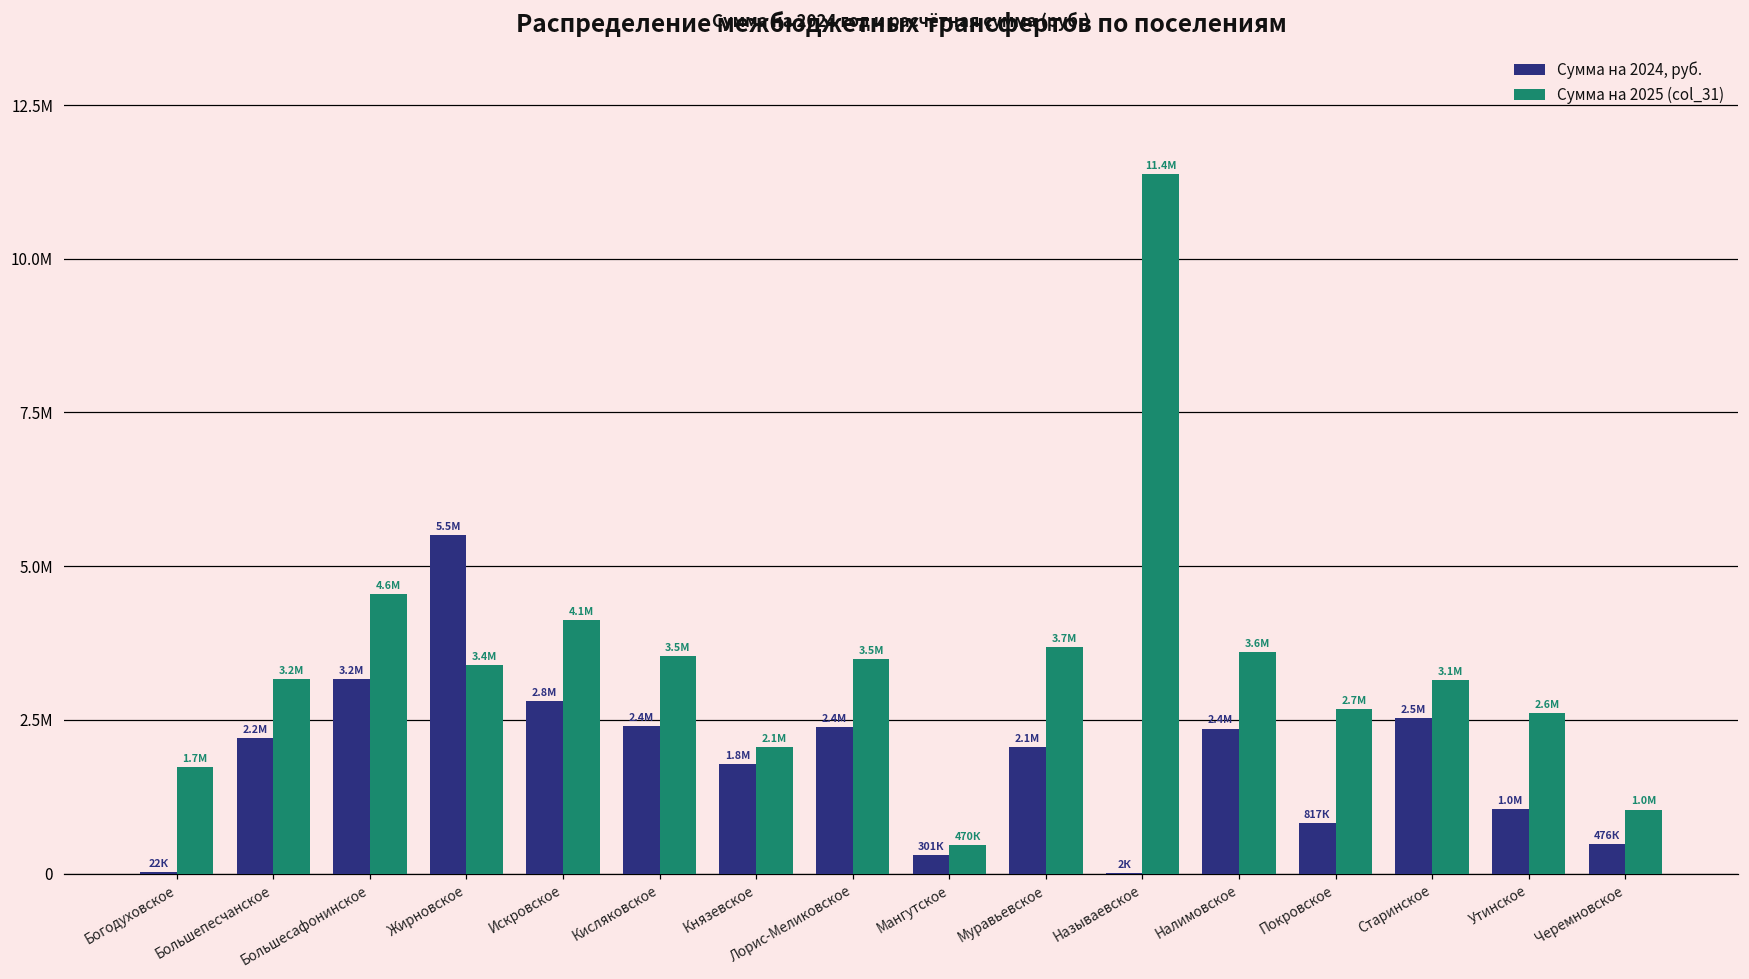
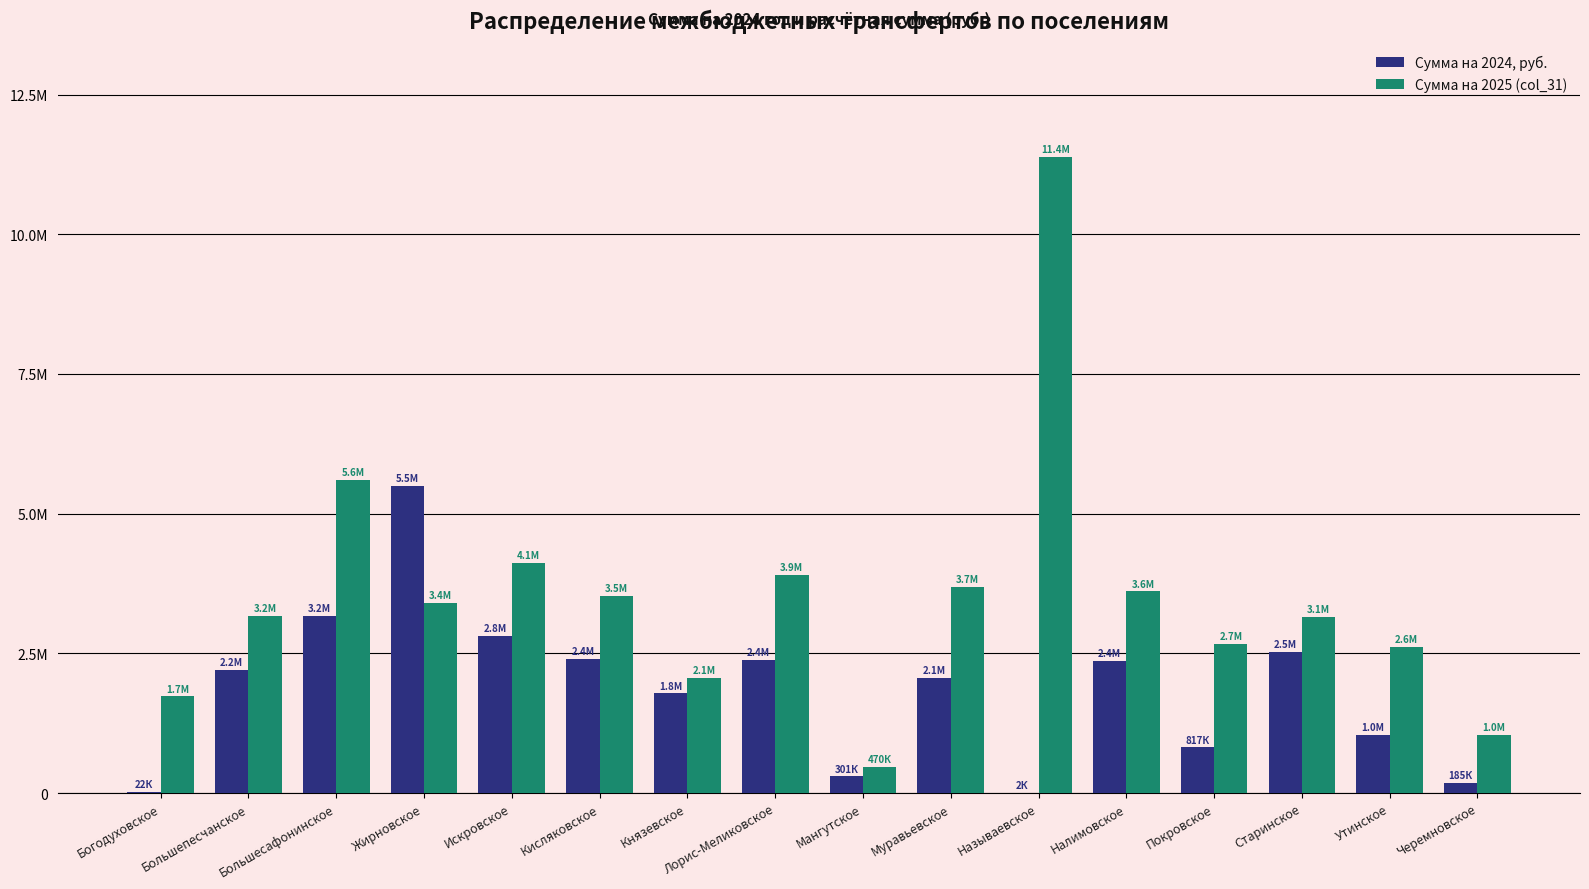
Сумма на 2025 (col_31), Большесафонинское: 4.6М -> 5.6М
Сумма на 2025 (col_31), Лорис-Меликовское: 3.5М -> 3.9М
Сумма на 2024, руб., Черемновское: 476К -> 185К
